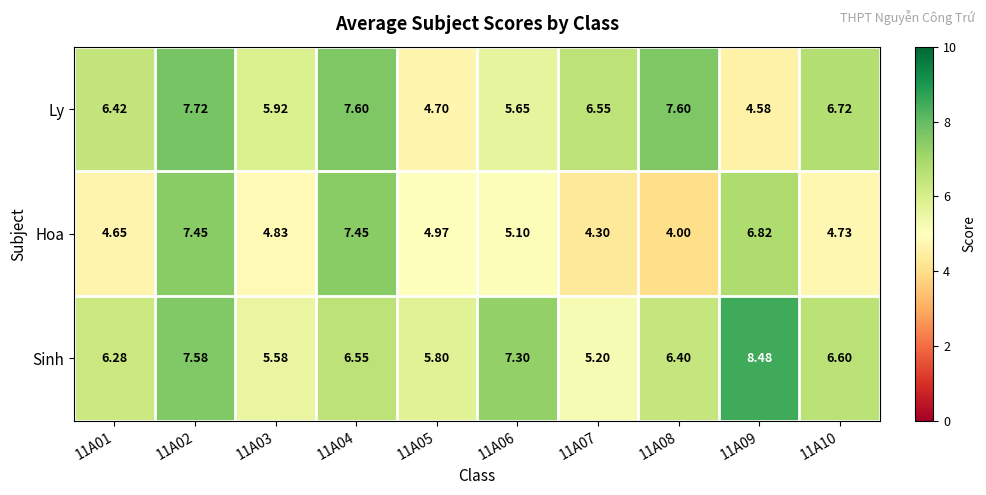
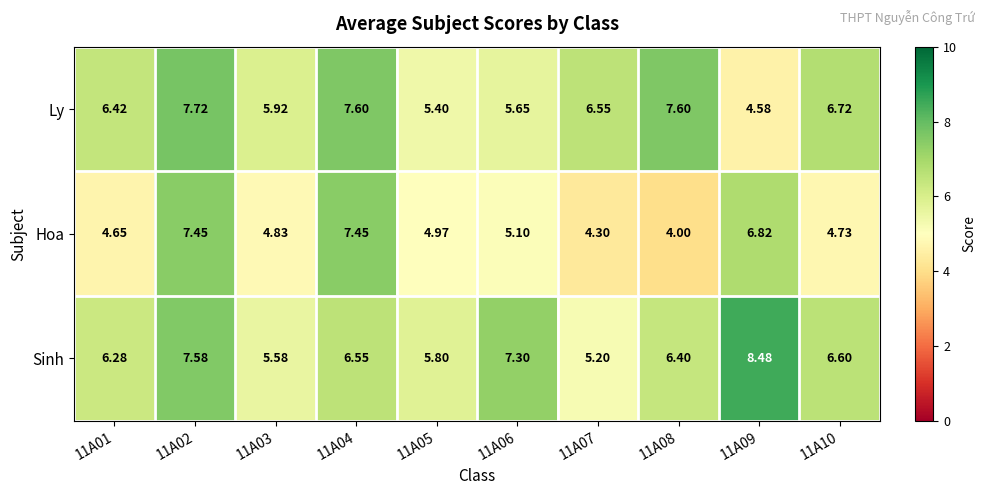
Ly, 11A05: 4.70 -> 5.40
